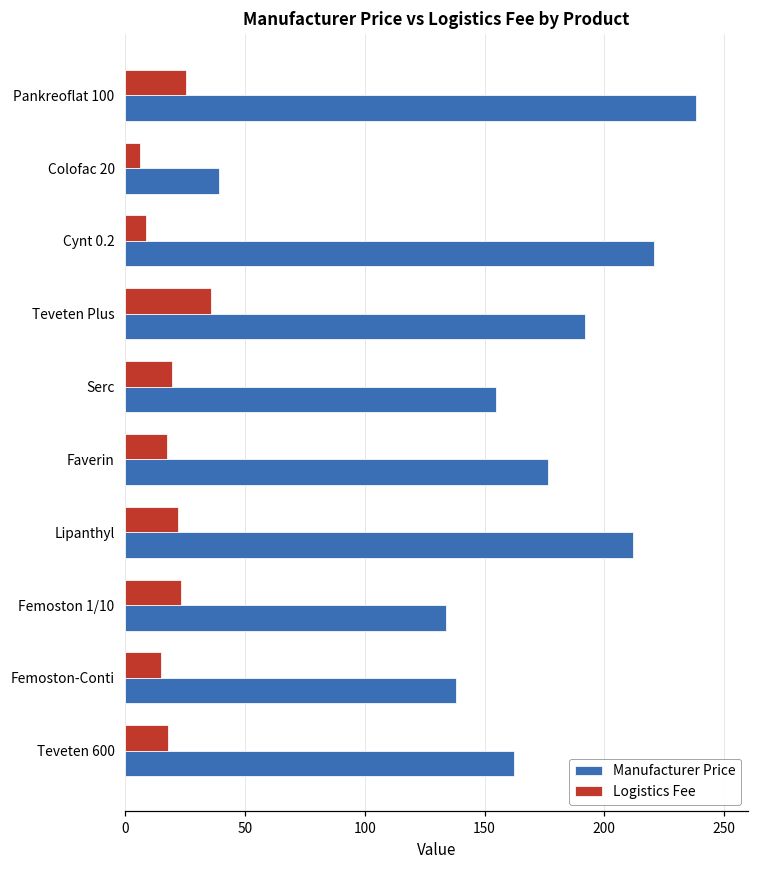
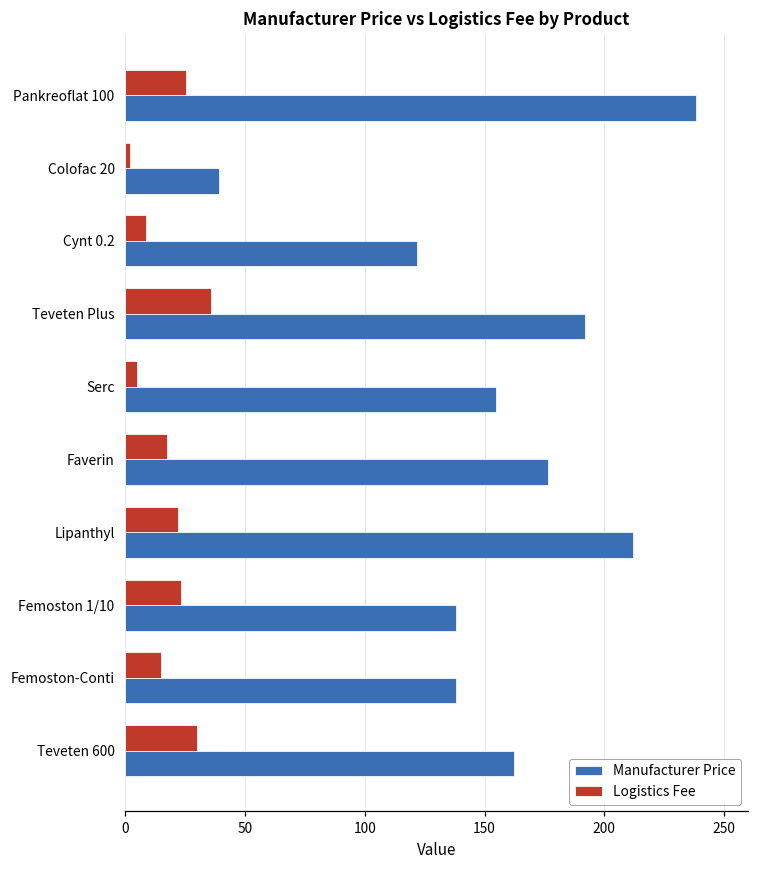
Logistics Fee, Colofac 20: 6 -> 2
Manufacturer Price, Cynt 0.2: 221 -> 122
Logistics Fee, Serc: 20 -> 5
Manufacturer Price, Femoston 1/10: 134 -> 138
Logistics Fee, Teveten 600: 18 -> 30
